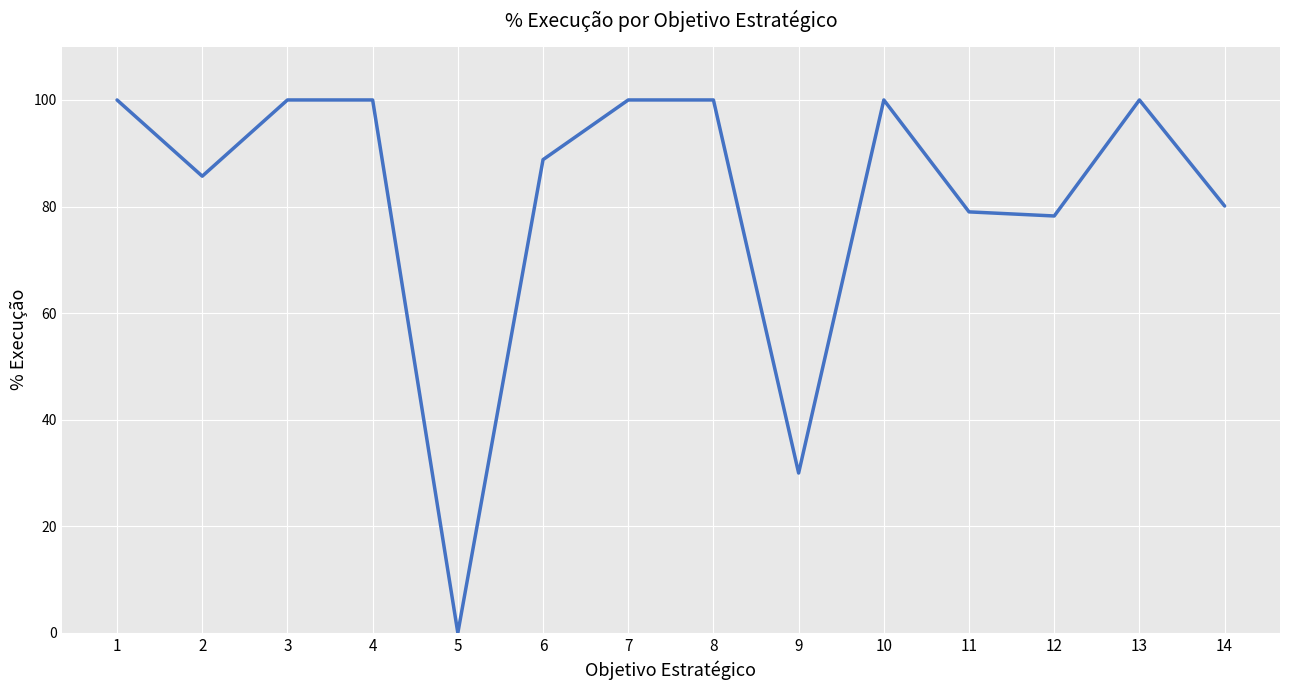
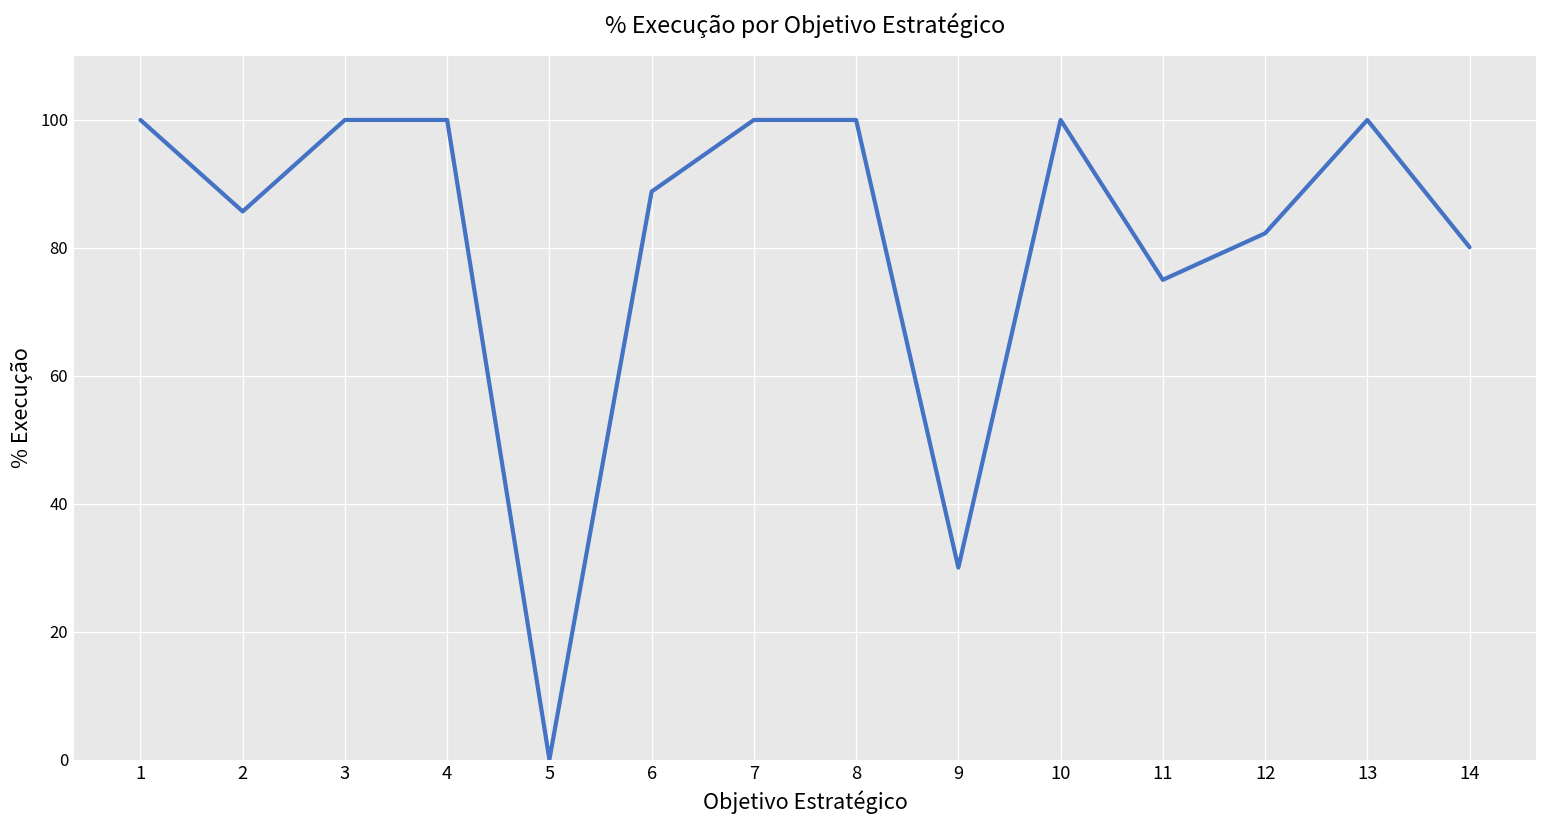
11: 79 -> 75
12: 78 -> 82
